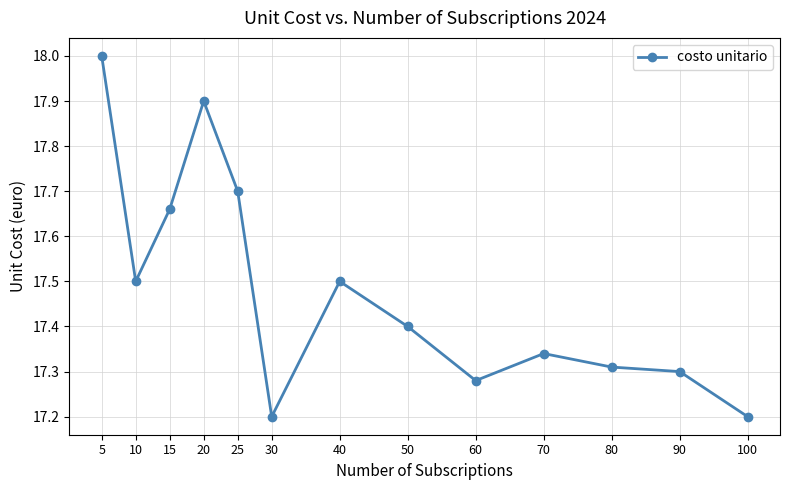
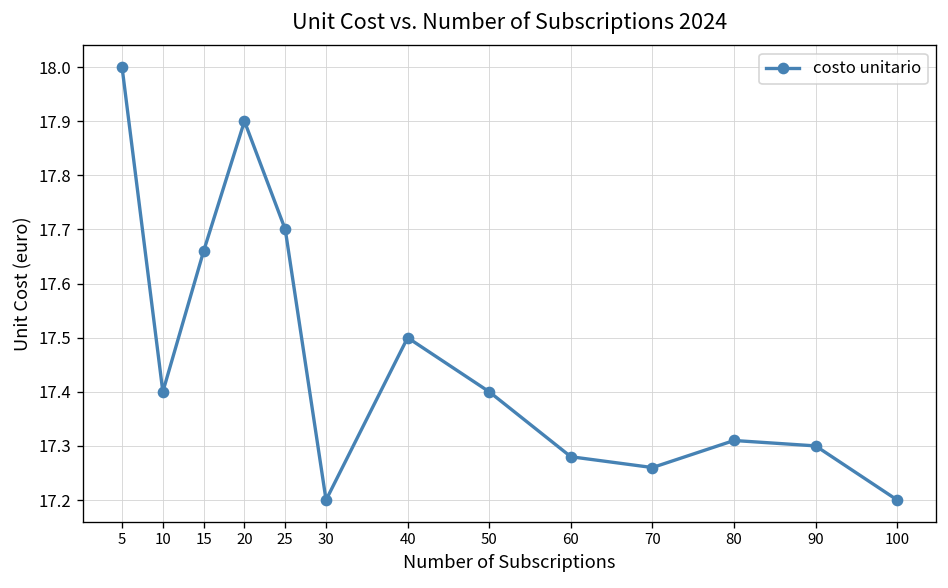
10: 17.5 -> 17.4
70: 17.34 -> 17.26
